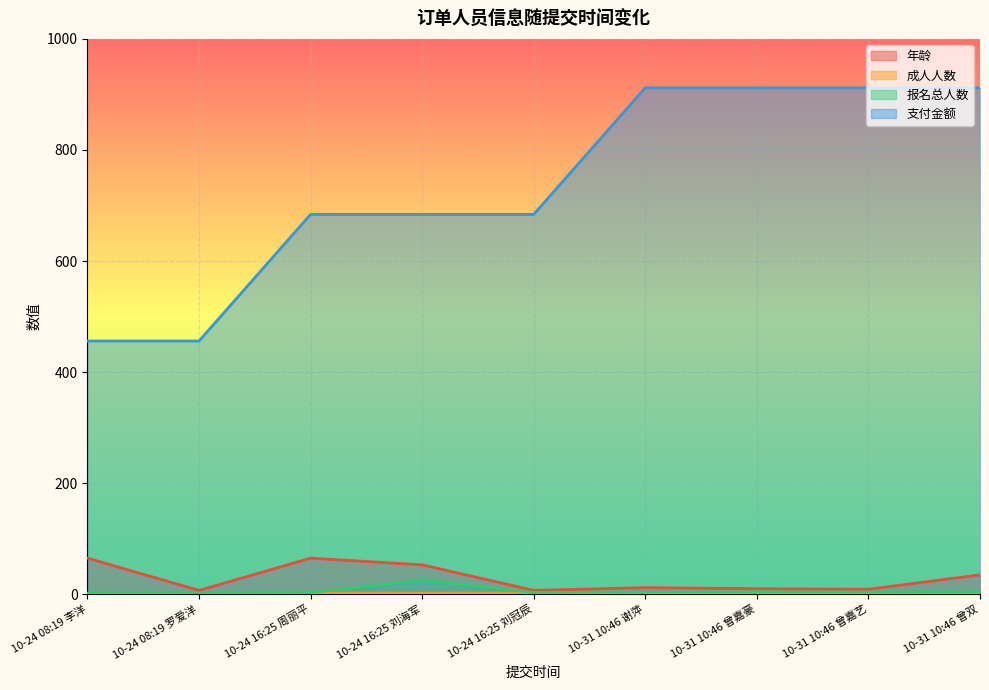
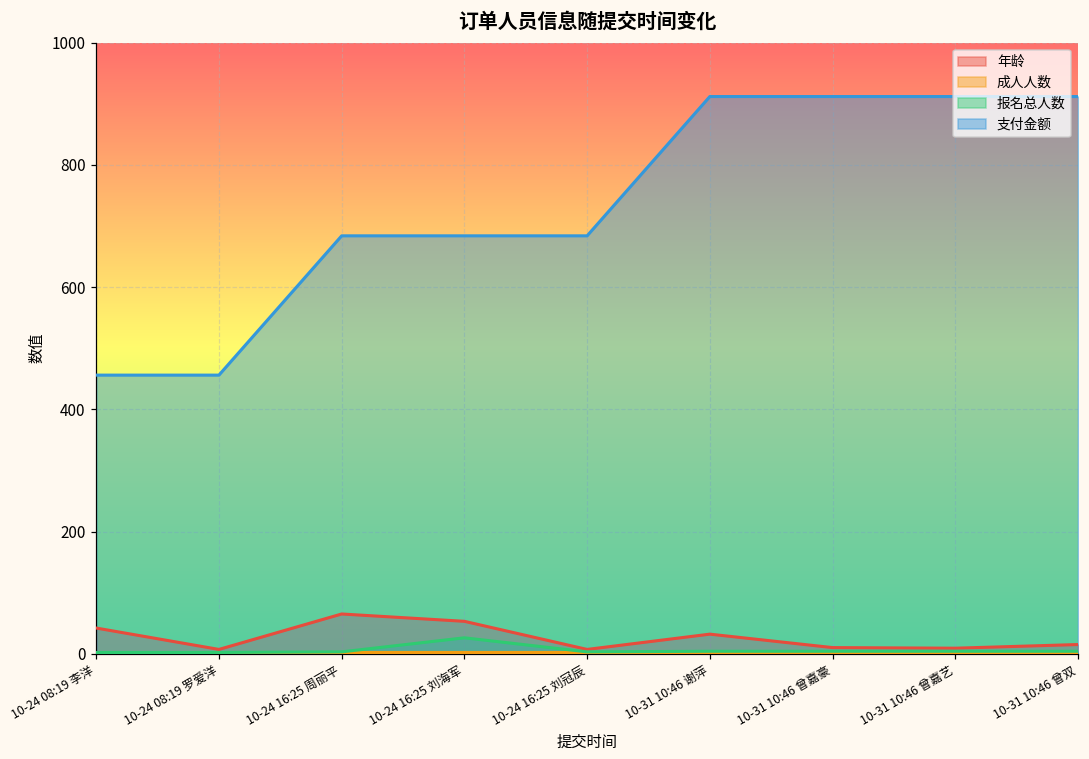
年龄, 10-24 08:19 李洋: 70 -> 40
年龄, 10-31 10:46 谢萍: 10 -> 30
年龄, 10-31 10:46 曾双: 40 -> 20
